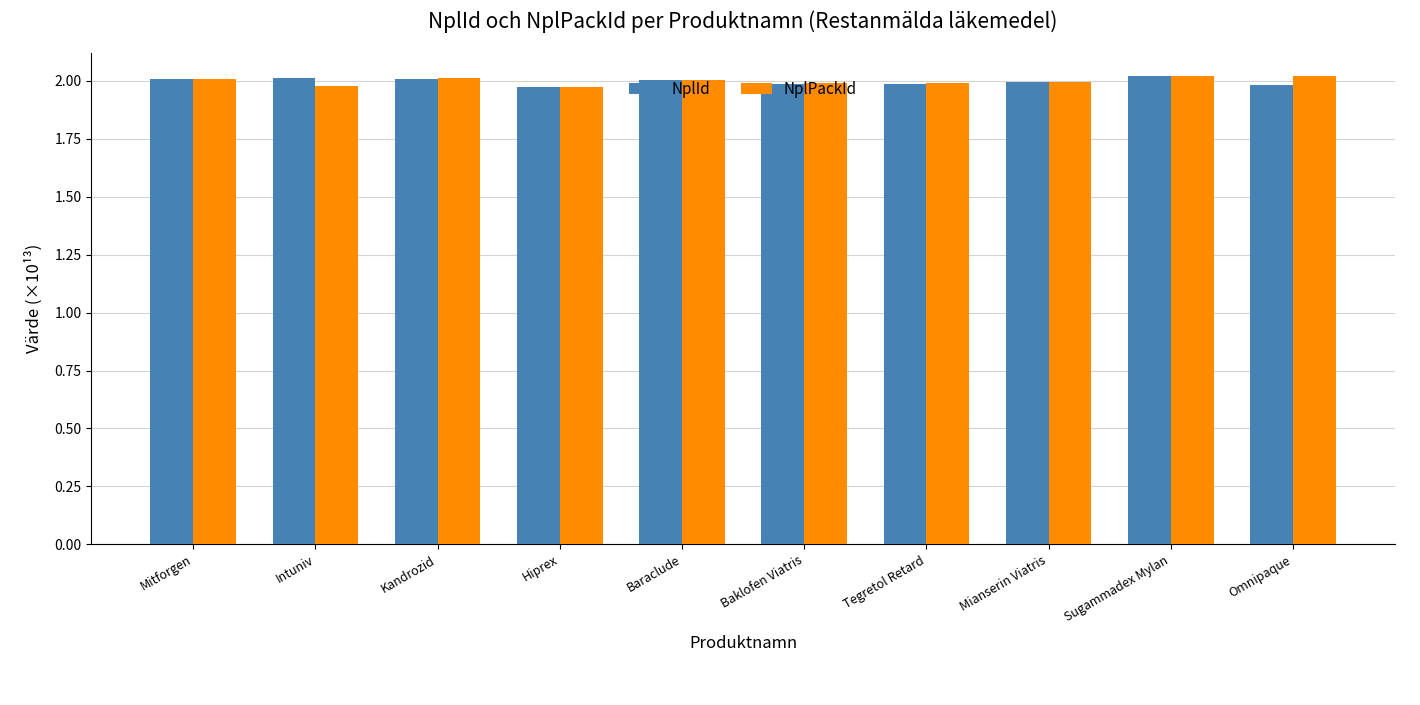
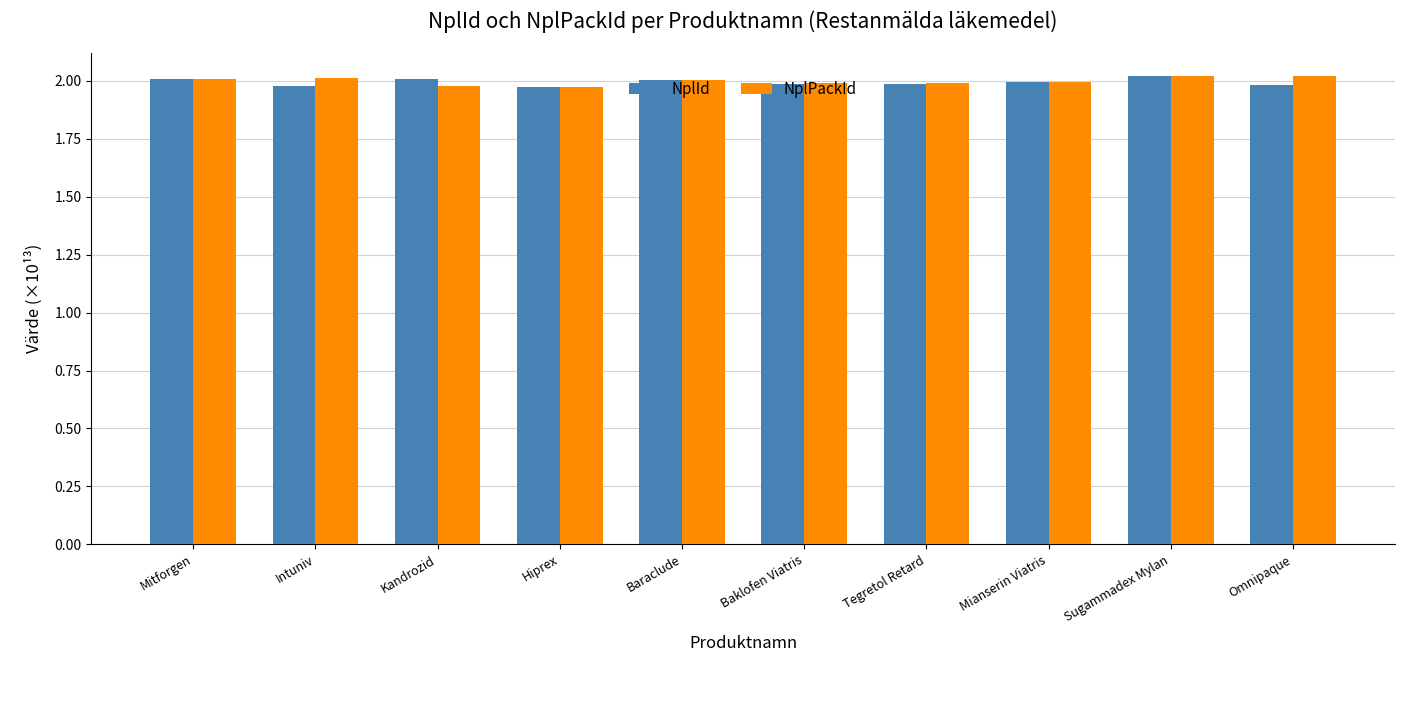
NplId, Intuniv: 2.01 -> 1.98
NplPackId, Intuniv: 1.98 -> 2.01
NplPackId, Kandrozid: 2.01 -> 1.98
